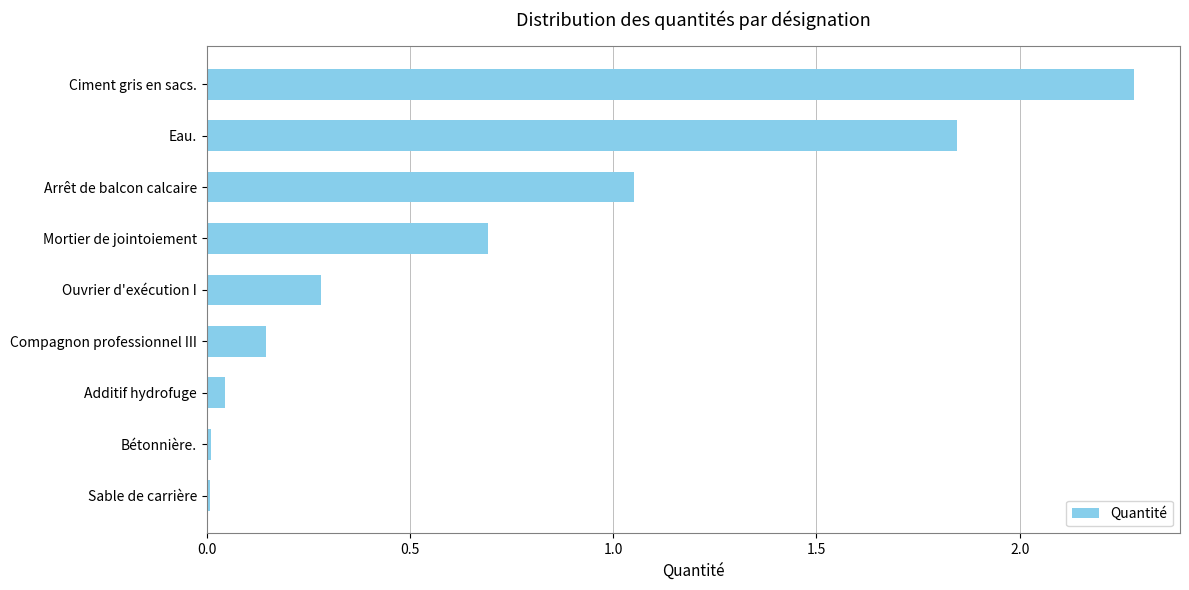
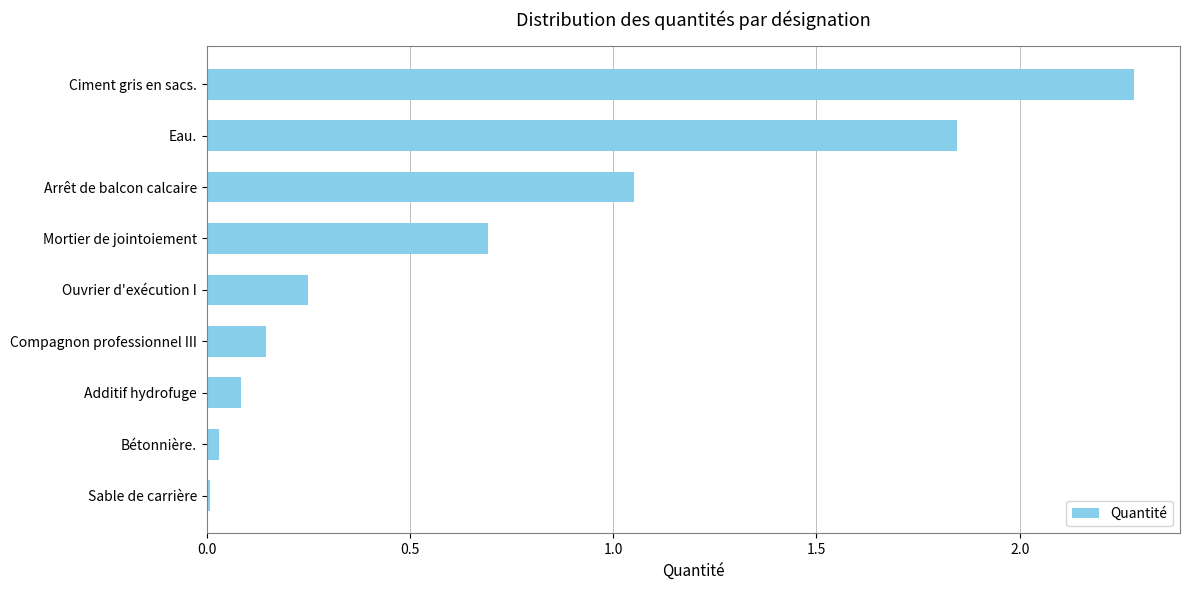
Ouvrier d'exécution I: 0.28 -> 0.25
Additif hydrofuge: 0.05 -> 0.08
Bétonnière.: 0.01 -> 0.03
